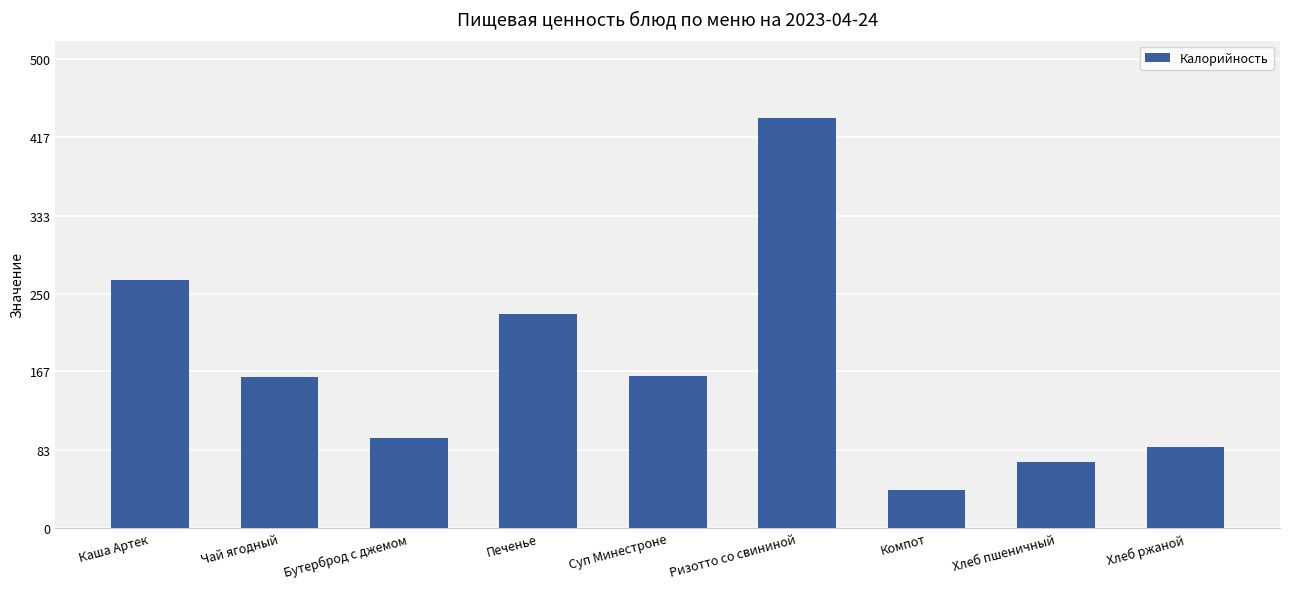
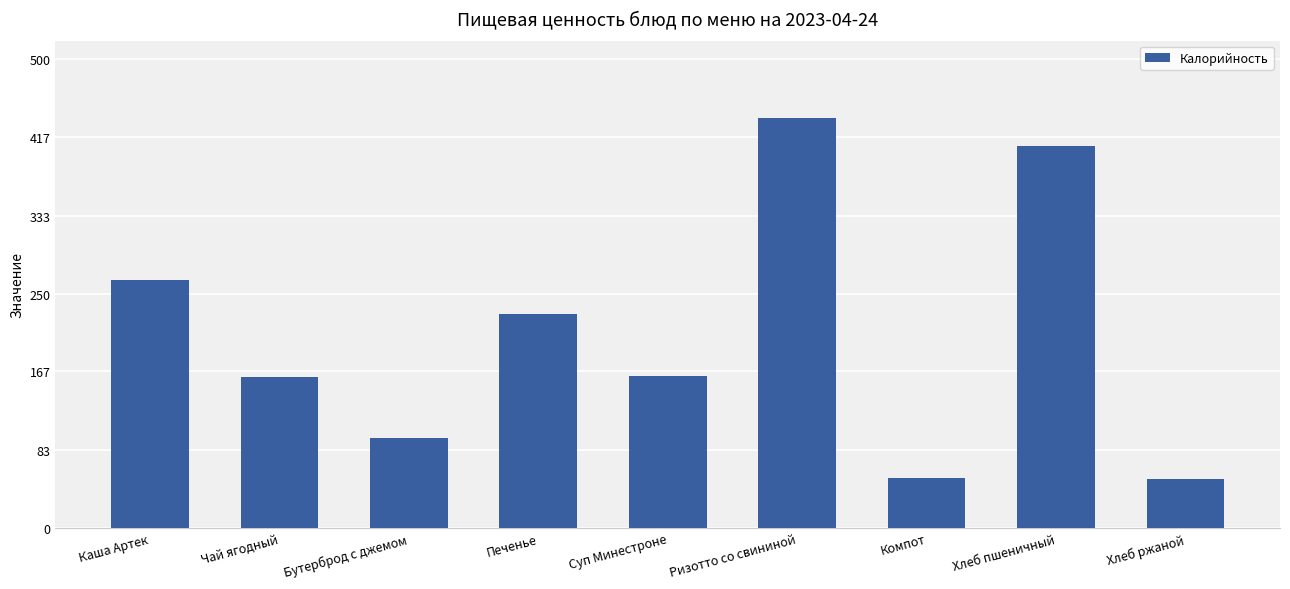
Компот: 40 -> 50
Хлеб пшеничный: 70 -> 410
Хлеб ржаной: 90 -> 50
